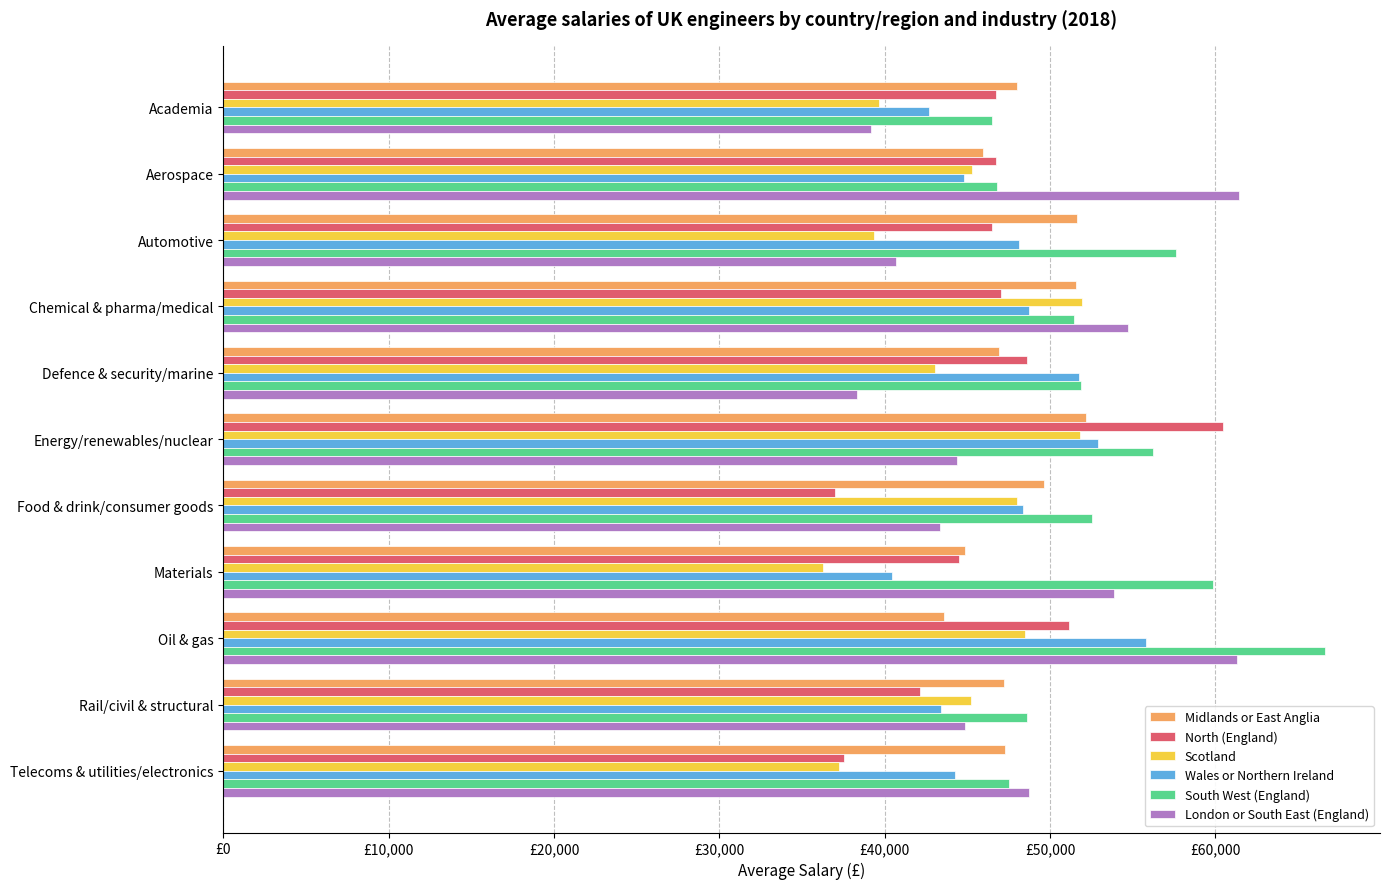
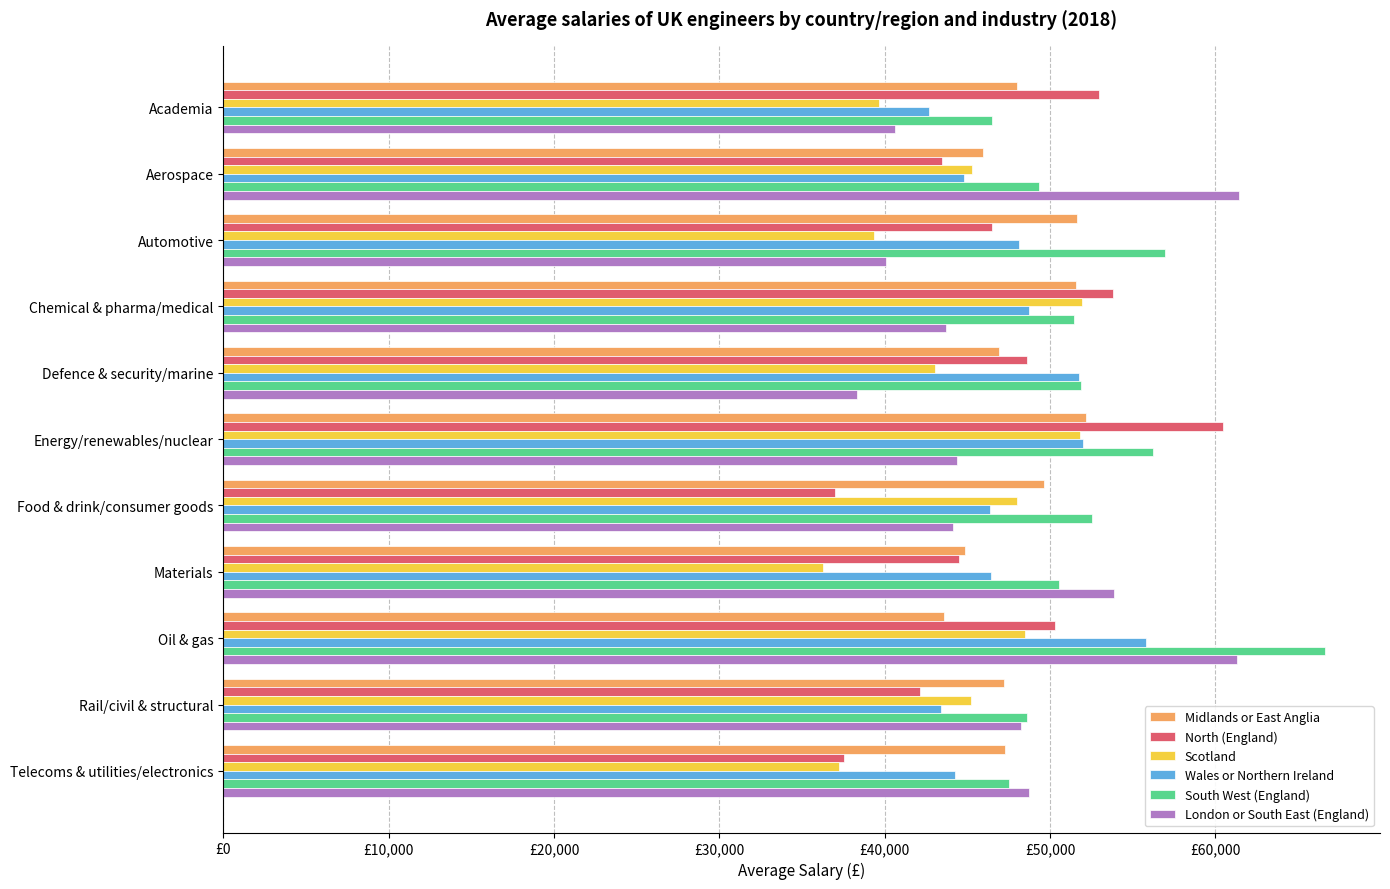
North (England), Academia: £46,800 -> £53,000
London or South East (England), Academia: £39,200 -> £40,600
North (England), Aerospace: £46,800 -> £43,500
South West (England), Aerospace: £46,800 -> £49,400
South West (England), Automotive: £57,600 -> £57,000
London or South East (England), Automotive: £40,700 -> £40,100
North (England), Chemical & pharma/medical: £47,000 -> £53,800
London or South East (England), Chemical & pharma/medical: £54,700 -> £43,700
Wales or Northern Ireland, Energy/renewables/nuclear: £52,900 -> £52,000
Wales or Northern Ireland, Food & drink/consumer goods: £48,400 -> £46,400
London or South East (England), Food & drink/consumer goods: £43,300 -> £44,200
Wales or Northern Ireland, Materials: £40,400 -> £46,500
South West (England), Materials: £59,900 -> £50,600
North (England), Oil & gas: £51,200 -> £50,300
London or South East (England), Rail/civil & structural: £44,800 -> £48,200
